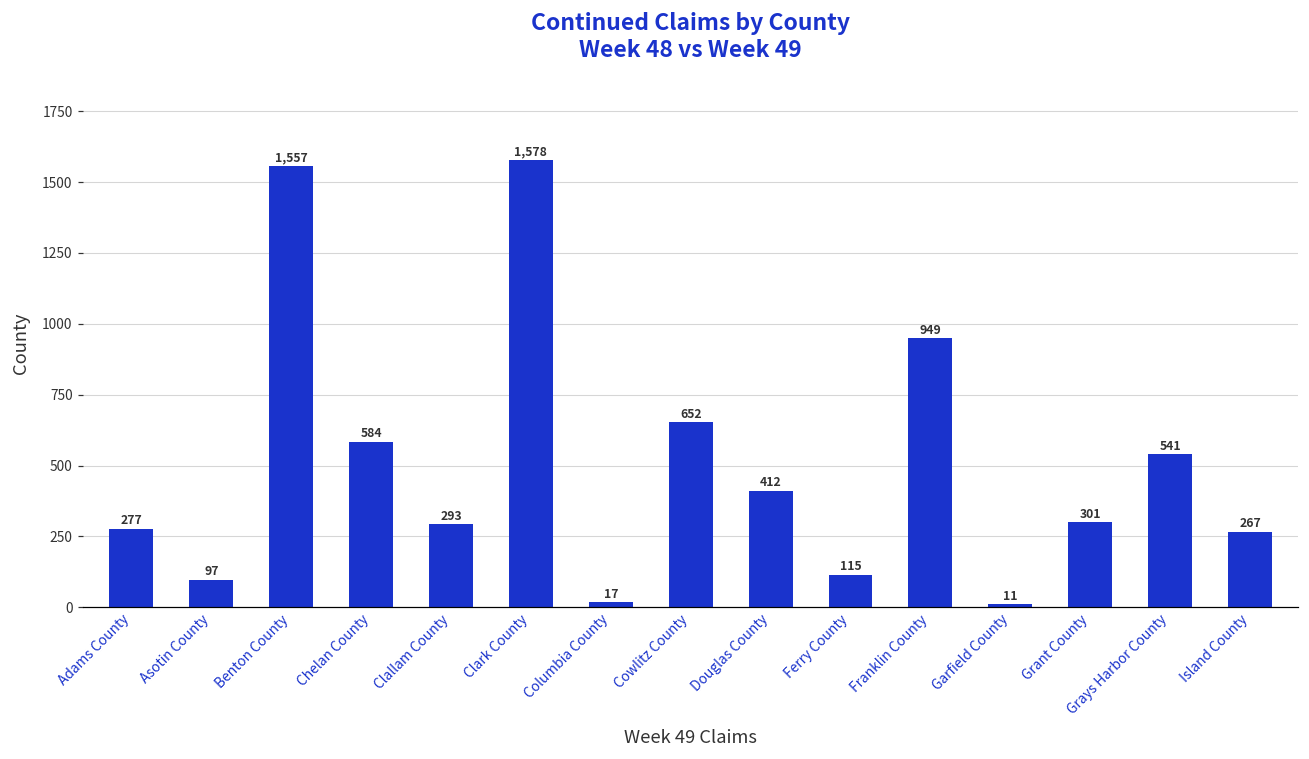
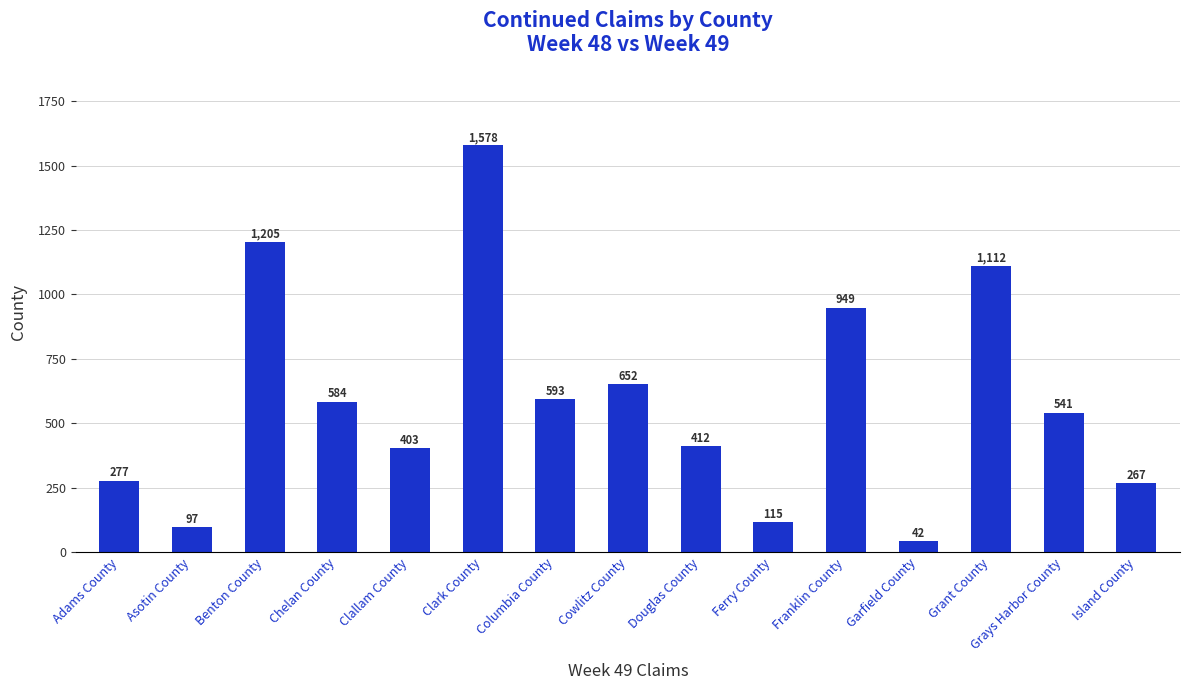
Benton County: 1,557 -> 1,205
Clallam County: 293 -> 403
Columbia County: 17 -> 593
Garfield County: 11 -> 42
Grant County: 301 -> 1,112
